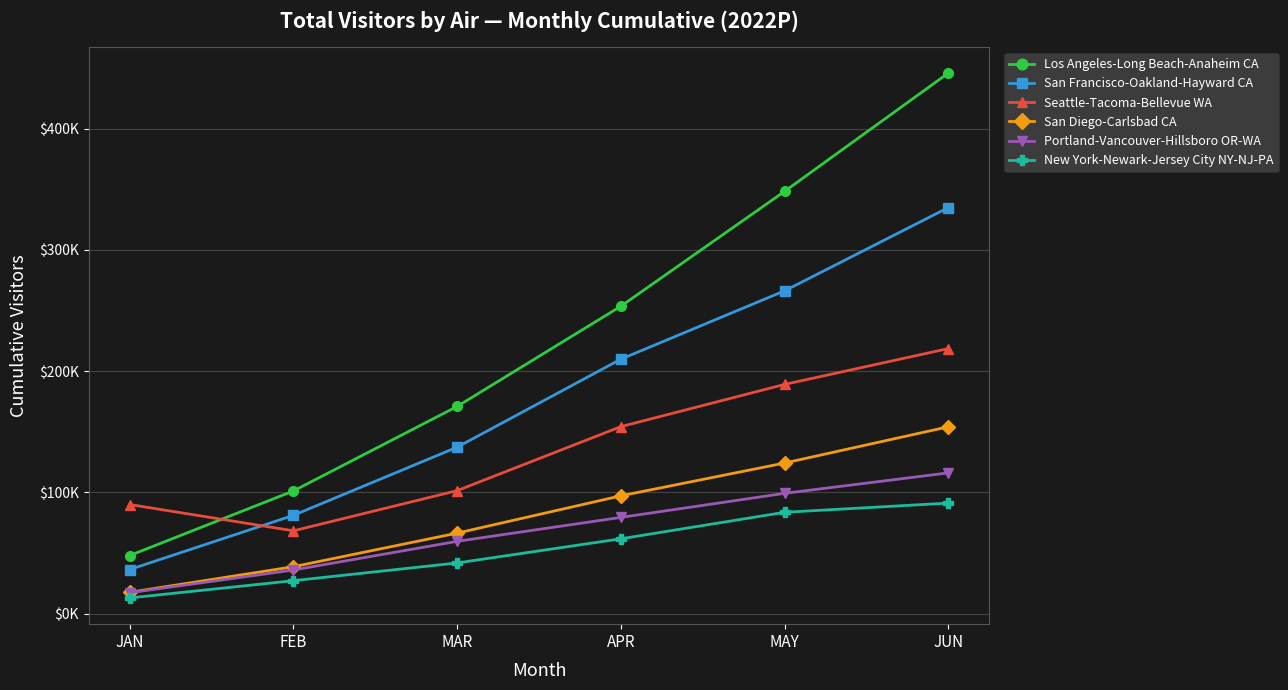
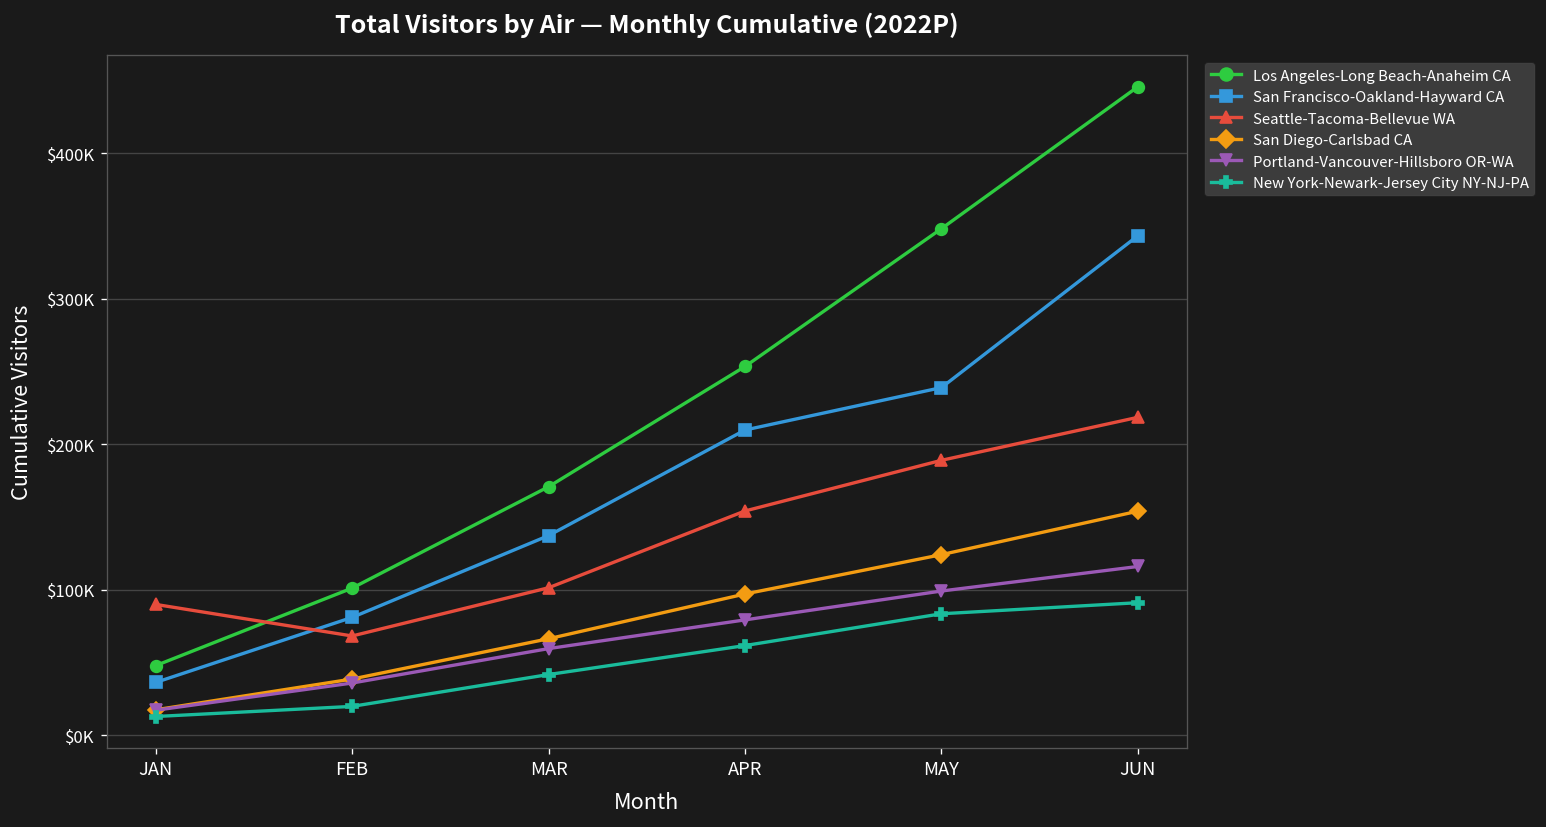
New York-Newark-Jersey City NY-NJ-PA, FEB: $27000 -> $20000
San Francisco-Oakland-Hayward CA, MAY: $266000 -> $239000
San Francisco-Oakland-Hayward CA, JUN: $335000 -> $343000
